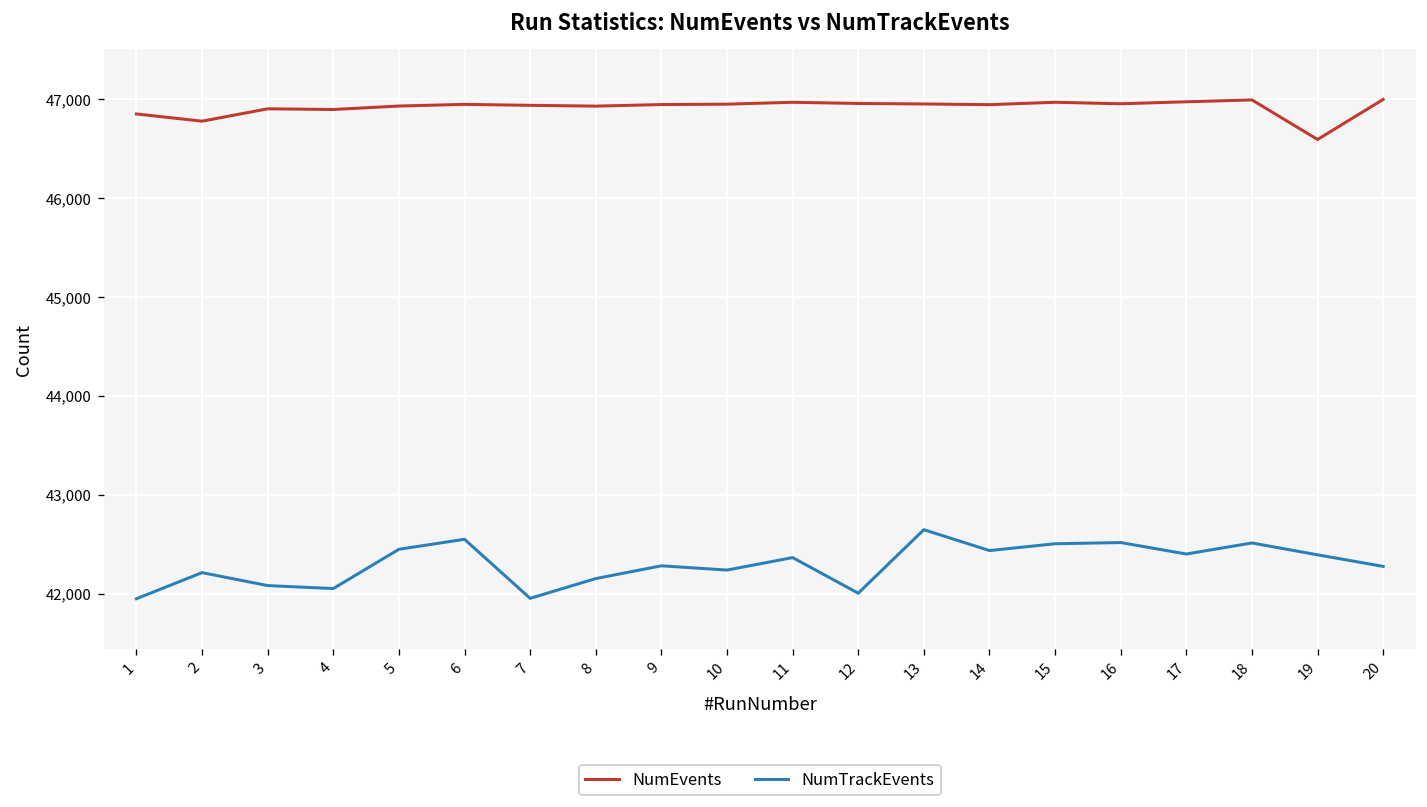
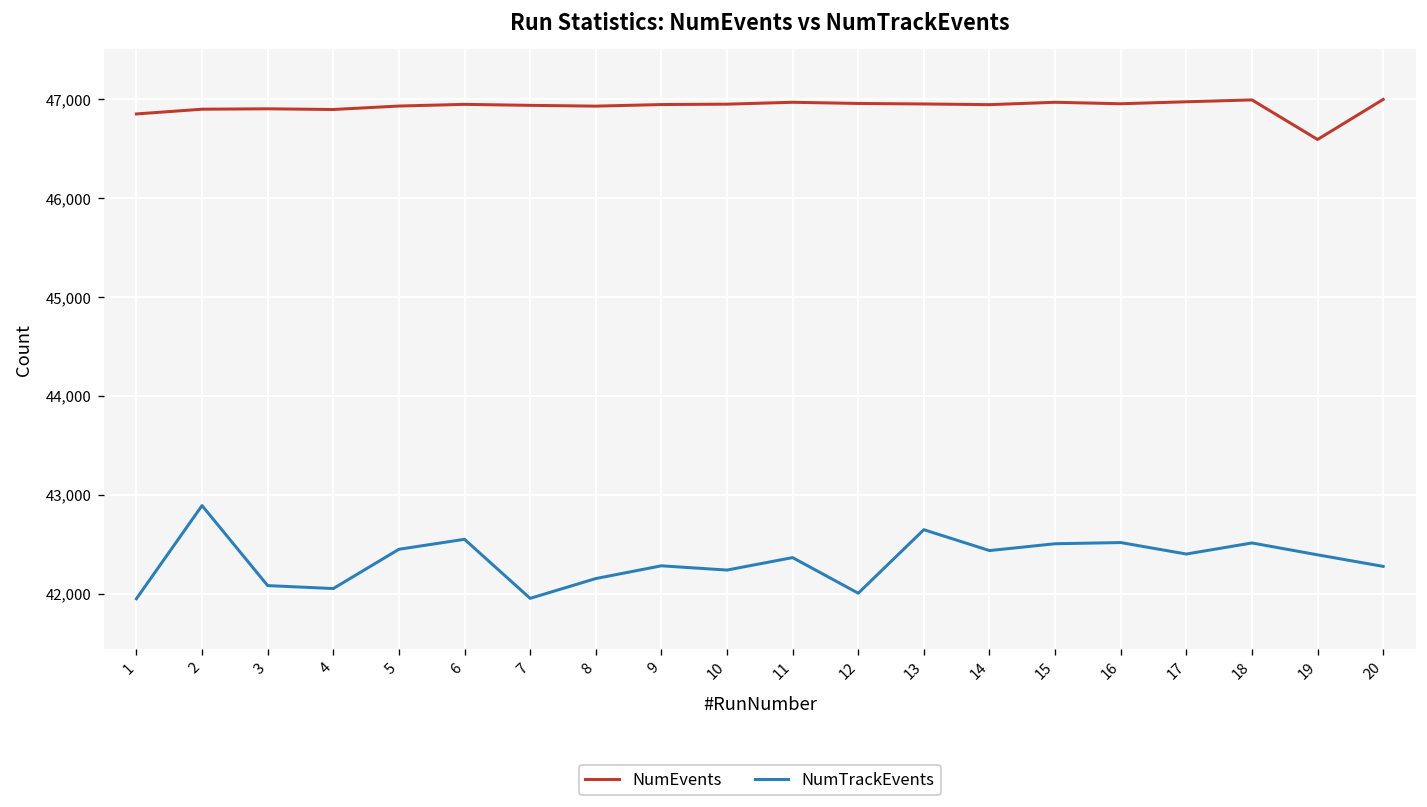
NumEvents, 2: 46,800 -> 46,900
NumTrackEvents, 2: 42,200 -> 42,900
